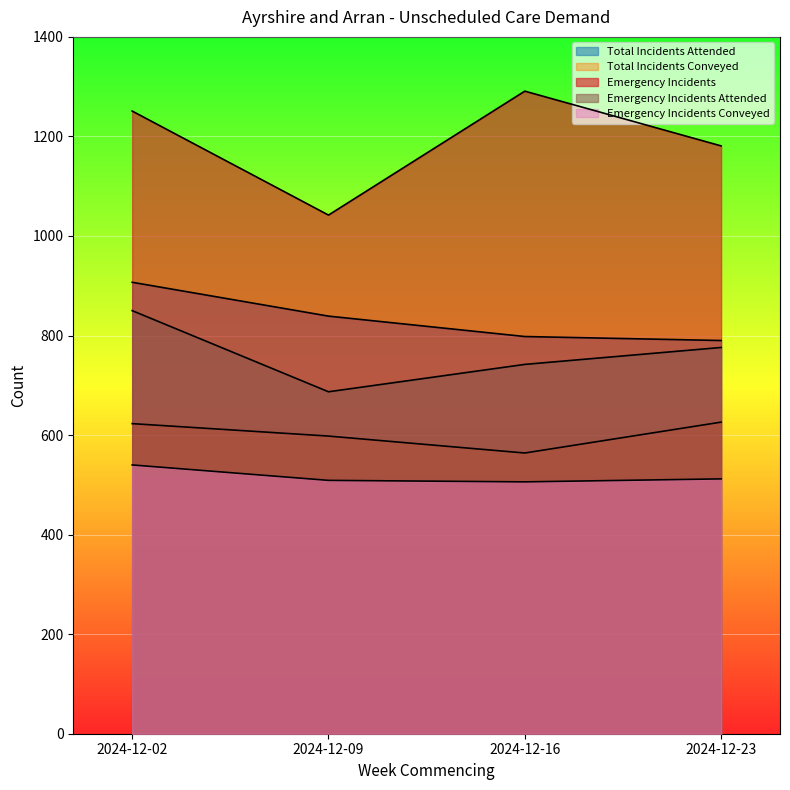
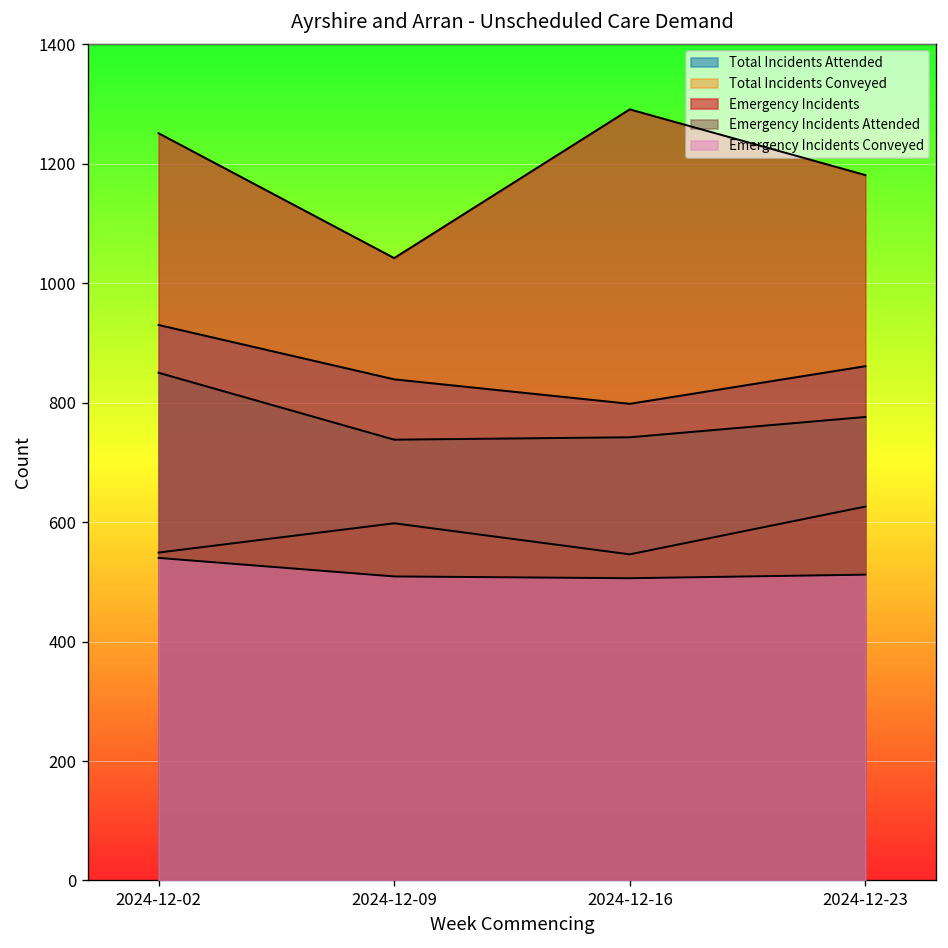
Total Incidents Attended, 2024-12-02: 910 -> 930
Total Incidents Conveyed, 2024-12-02: 620 -> 550
Emergency Incidents Attended, 2024-12-09: 690 -> 740
Total Incidents Conveyed, 2024-12-16: 560 -> 550
Total Incidents Attended, 2024-12-23: 790 -> 860
